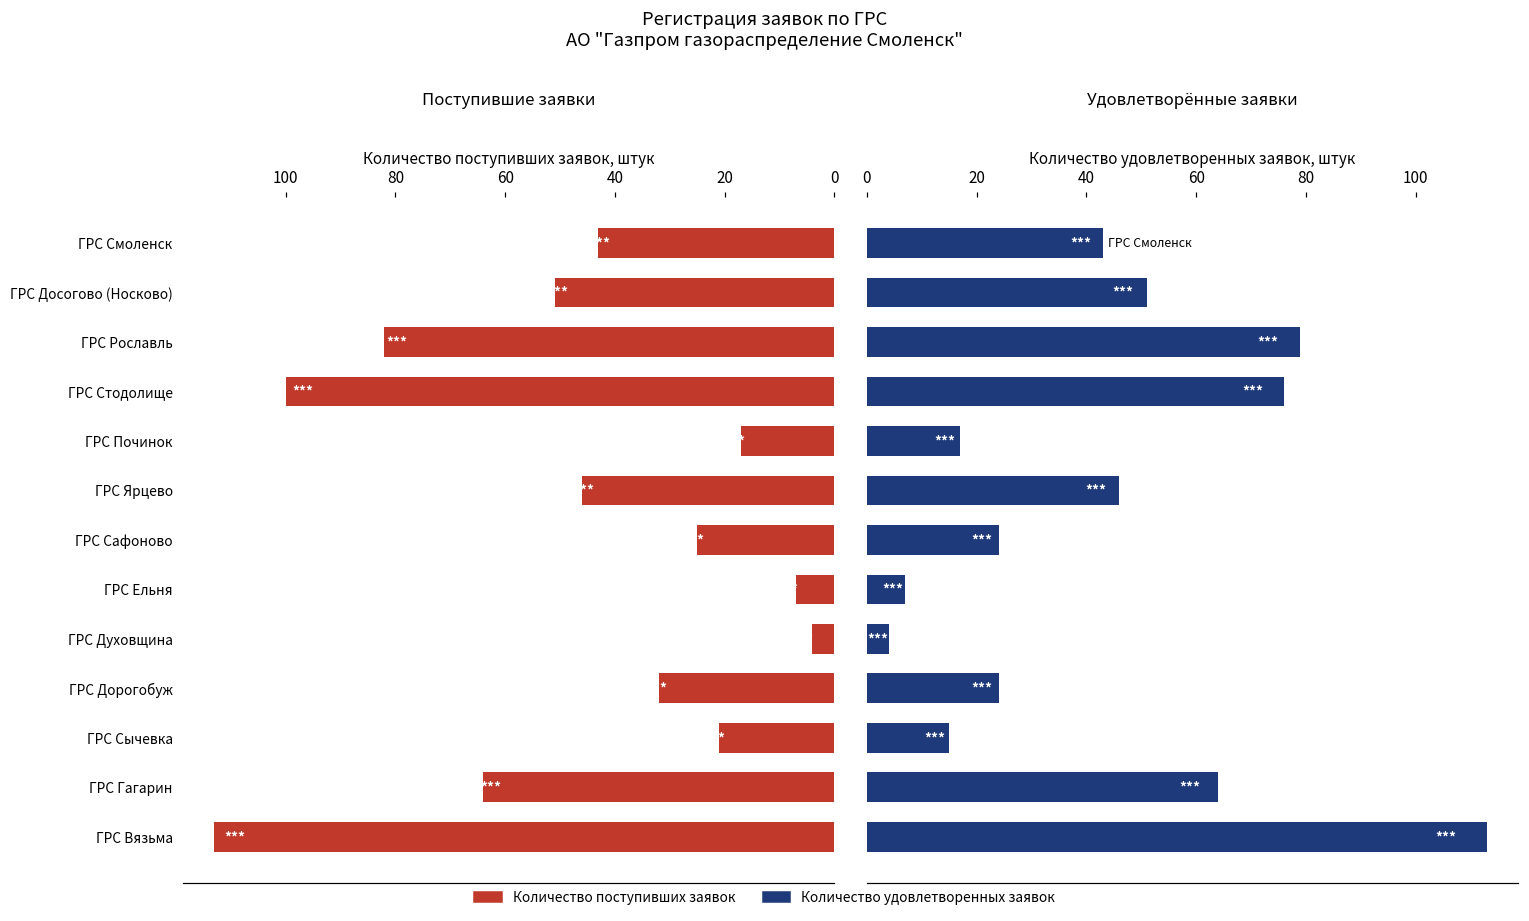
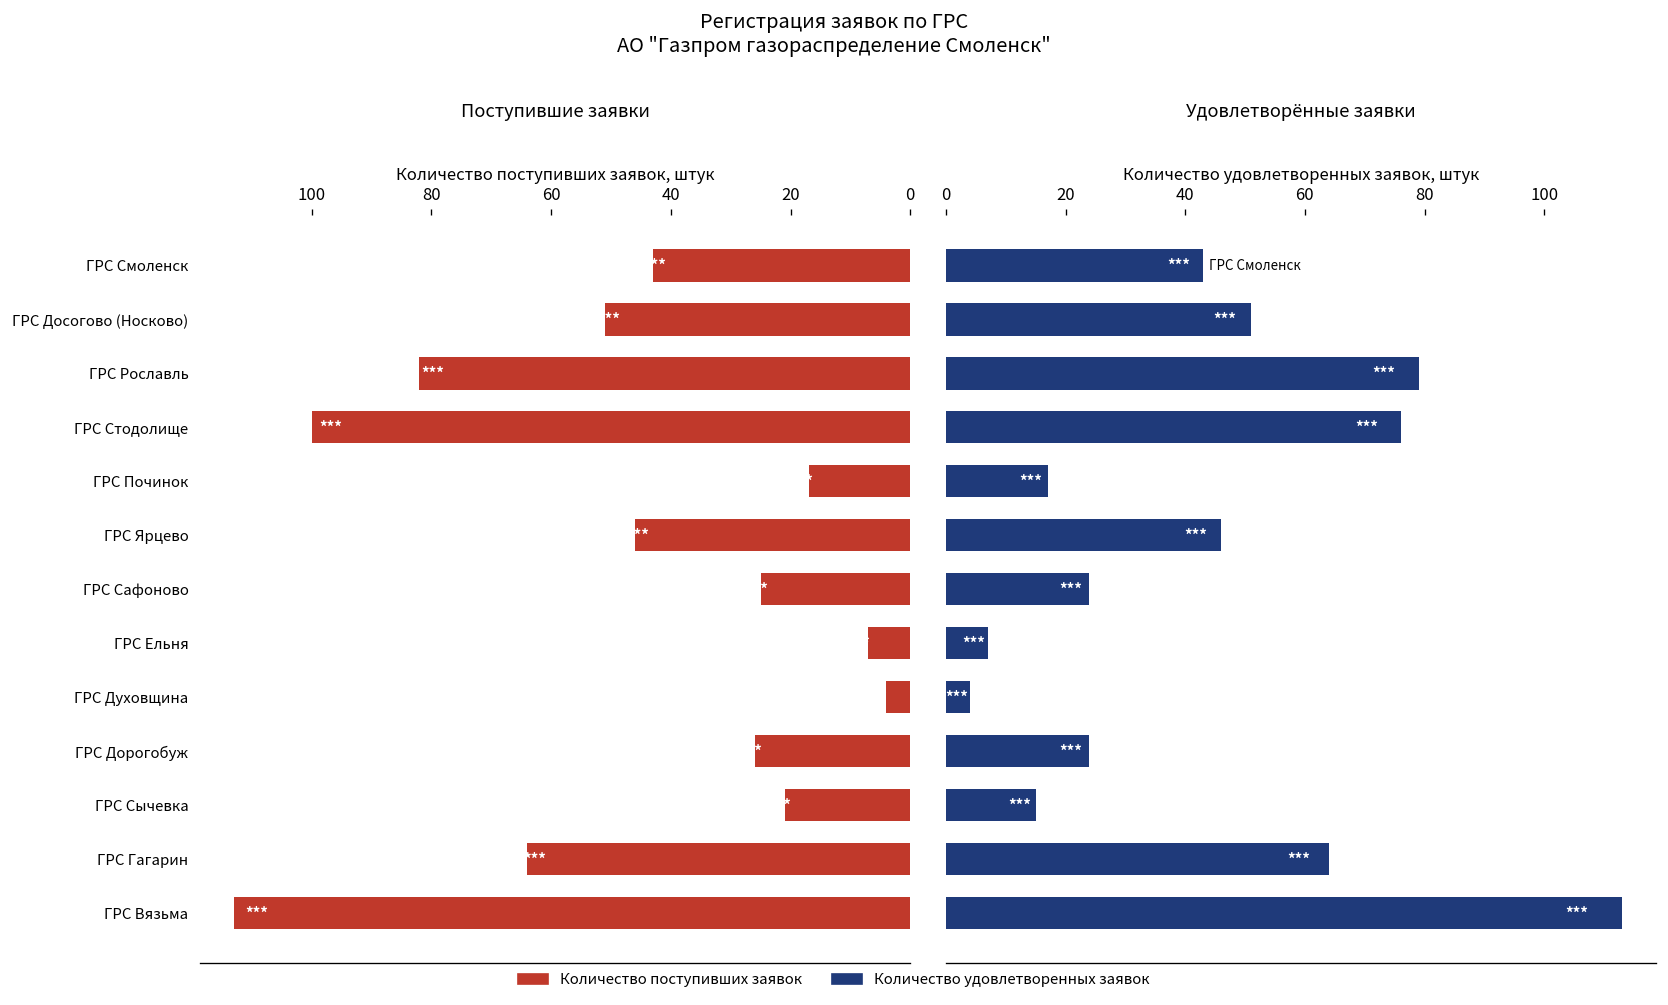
Поступившие заявки, ГРС Дорогобуж: 32 -> 26
